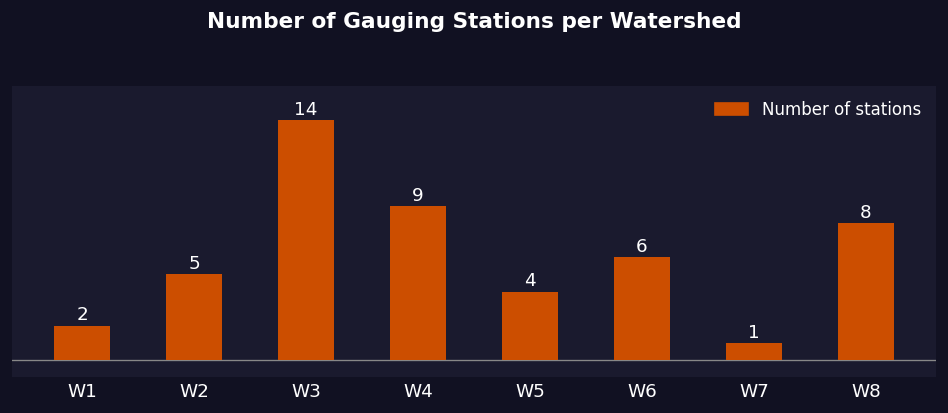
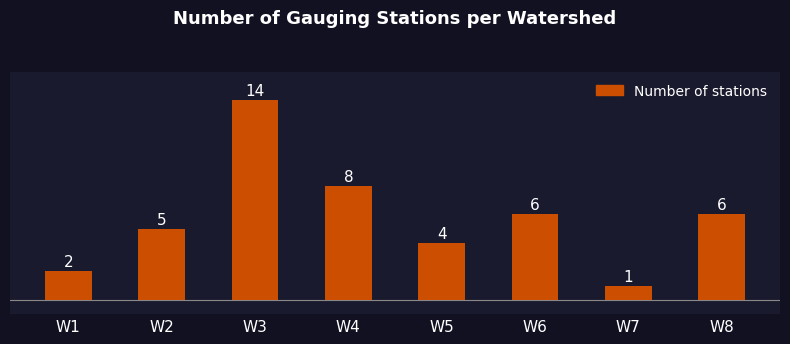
W4: 9 -> 8
W8: 8 -> 6
